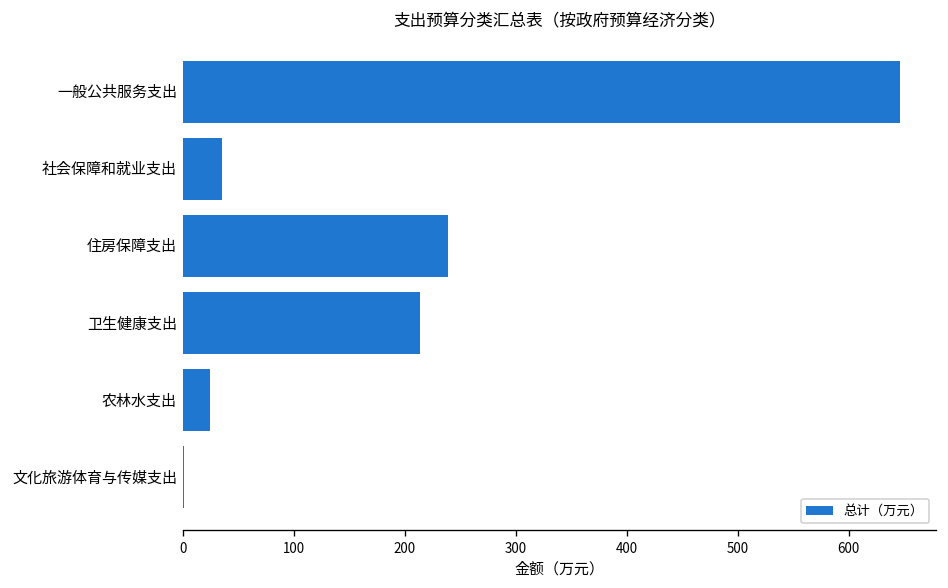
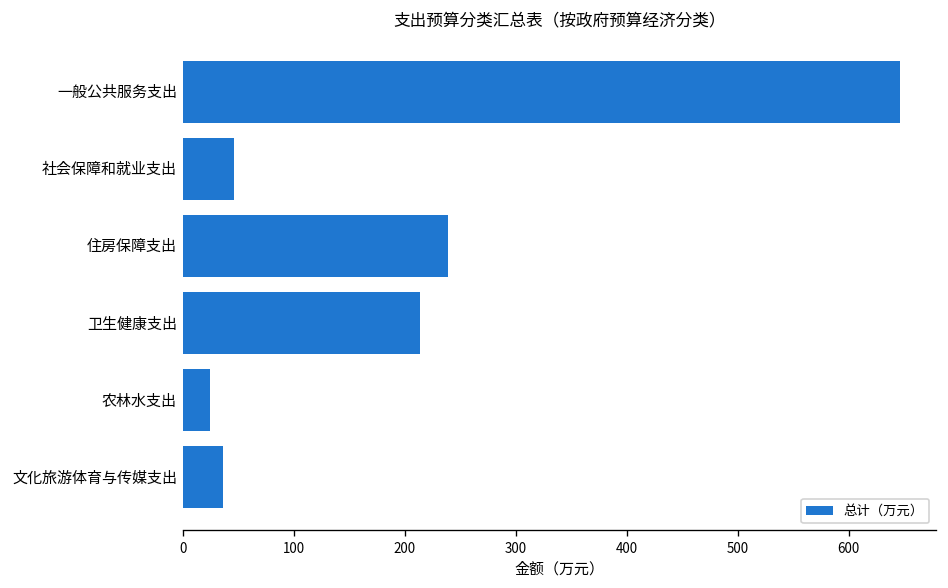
社会保障和就业支出: 30 -> 50
文化旅游体育与传媒支出: 0 -> 40
